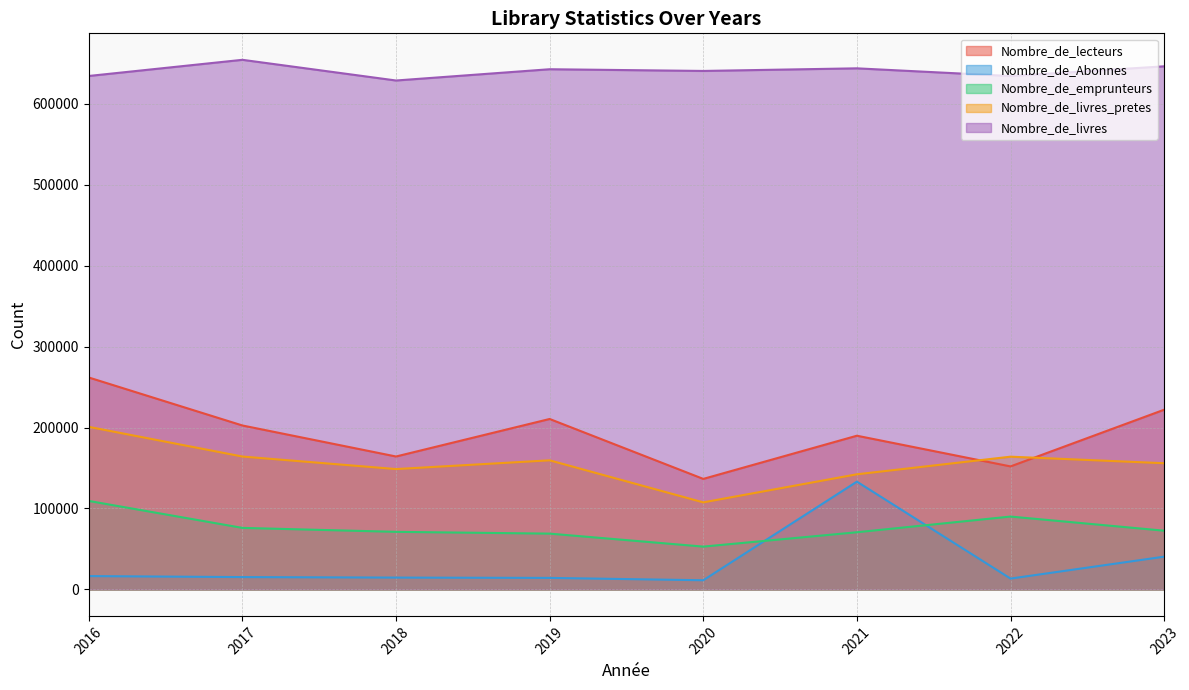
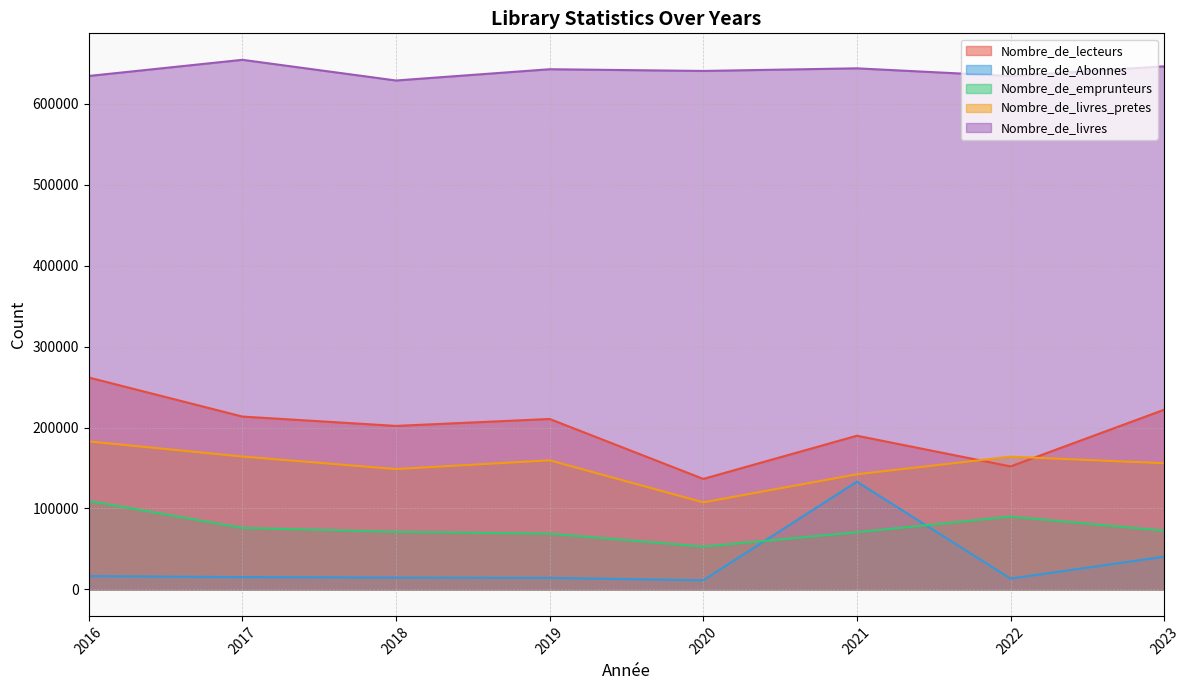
Nombre_de_livres_pretes, 2016: 200000 -> 180000
Nombre_de_lecteurs, 2017: 200000 -> 210000
Nombre_de_lecteurs, 2018: 160000 -> 200000
